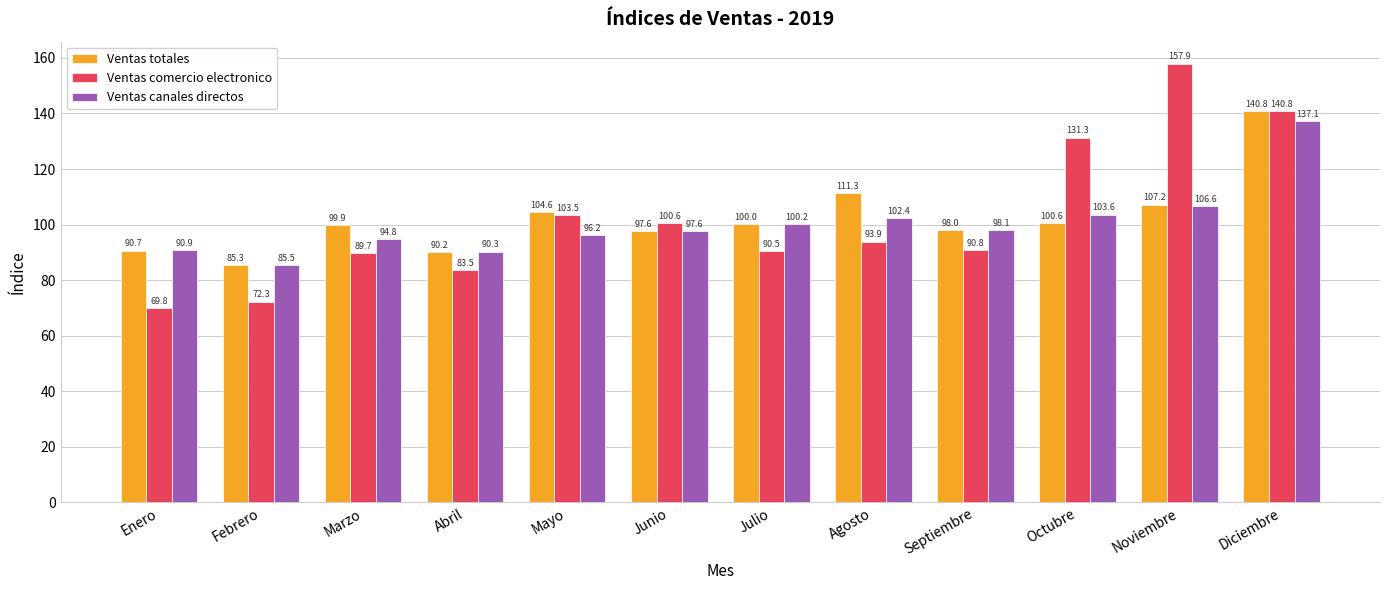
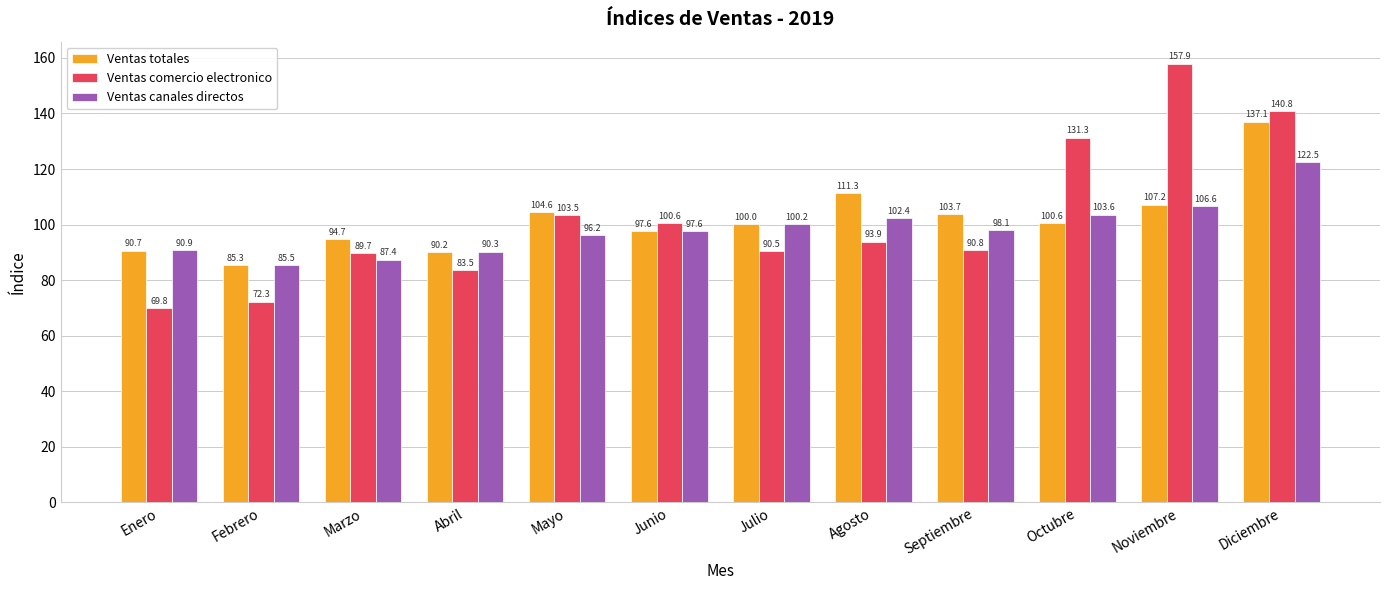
Ventas totales, Marzo: 99.9 -> 94.7
Ventas canales directos, Marzo: 94.8 -> 87.4
Ventas totales, Septiembre: 98.0 -> 103.7
Ventas totales, Diciembre: 140.8 -> 137.1
Ventas canales directos, Diciembre: 137.1 -> 122.5
